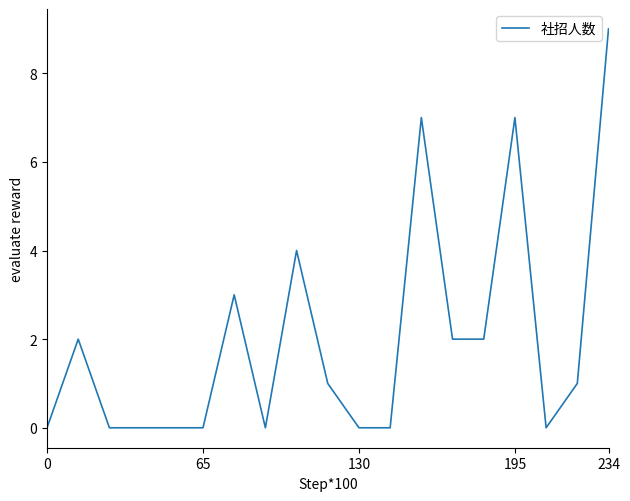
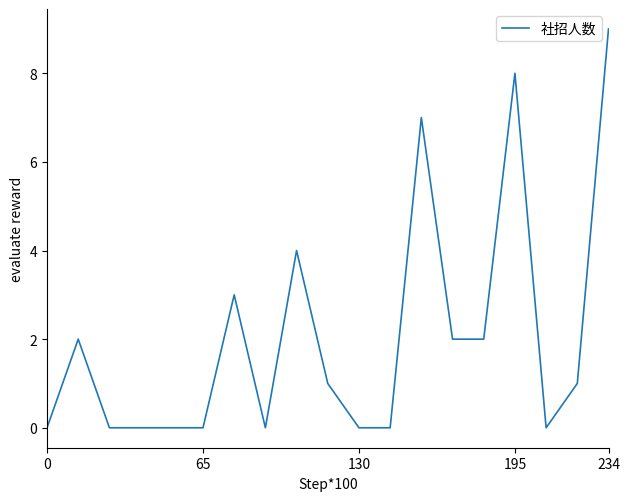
195: 7 -> 8
